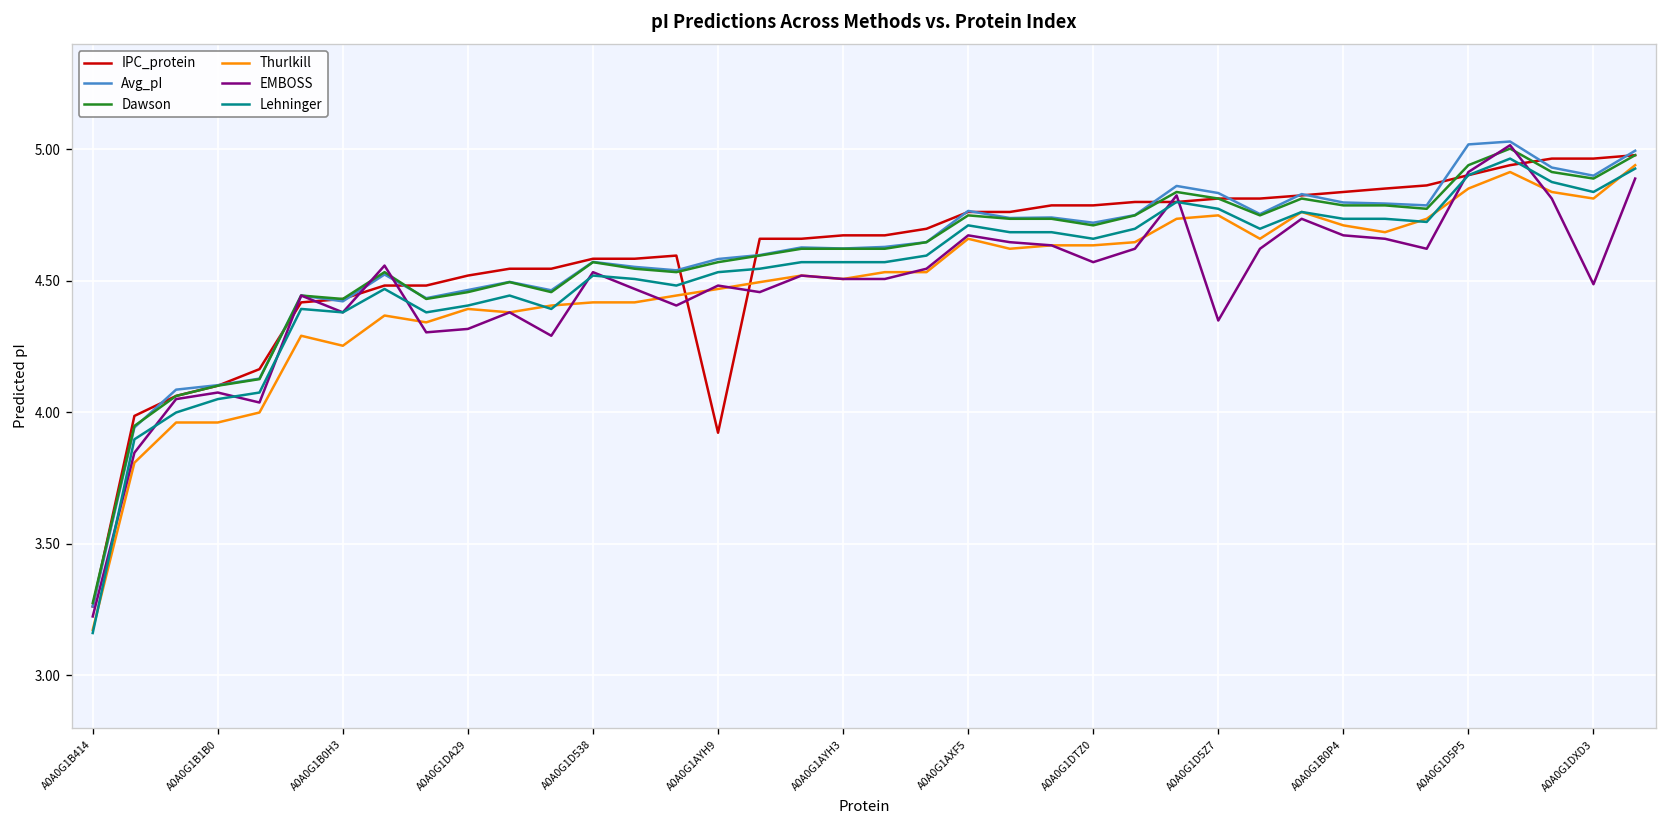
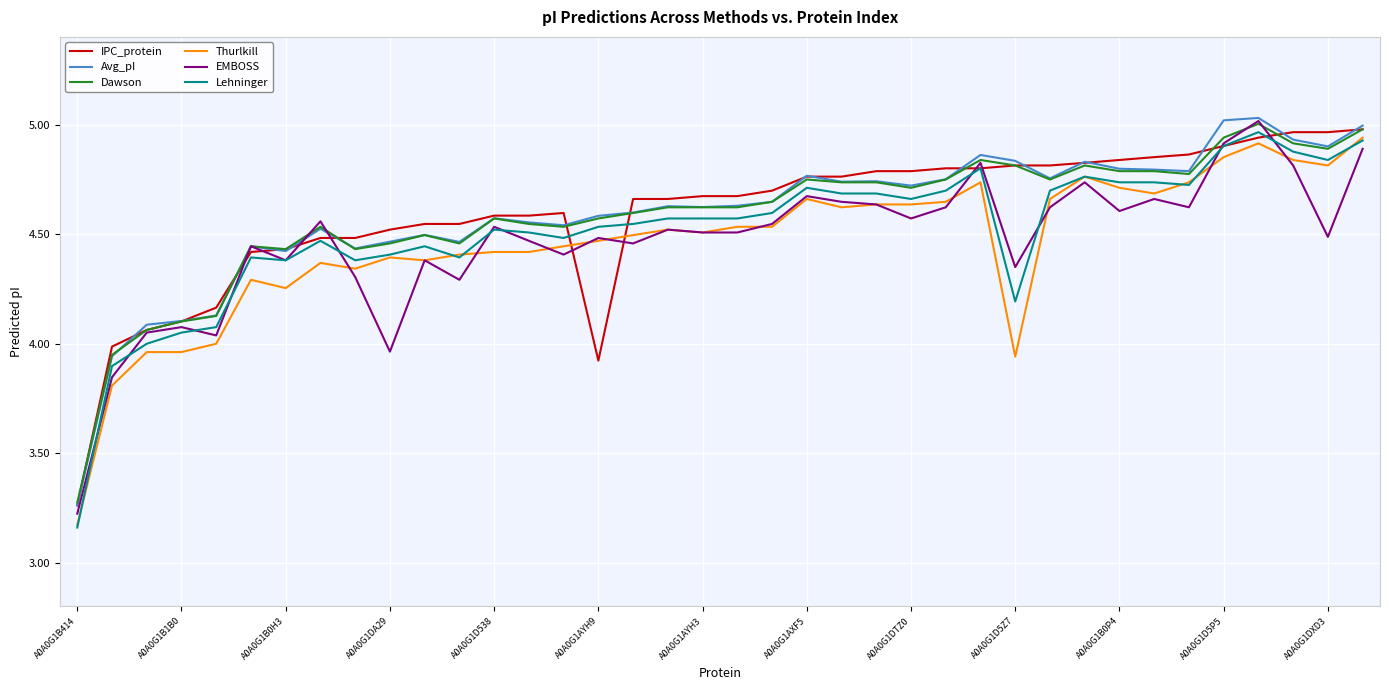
EMBOSS, A0A0G1DA29: 4.32 -> 3.96
Thurlkill, A0A0G1D5Z7: 4.75 -> 3.94
Lehninger, A0A0G1D5Z7: 4.77 -> 4.19
EMBOSS, A0A0G1B0P4: 4.67 -> 4.61
